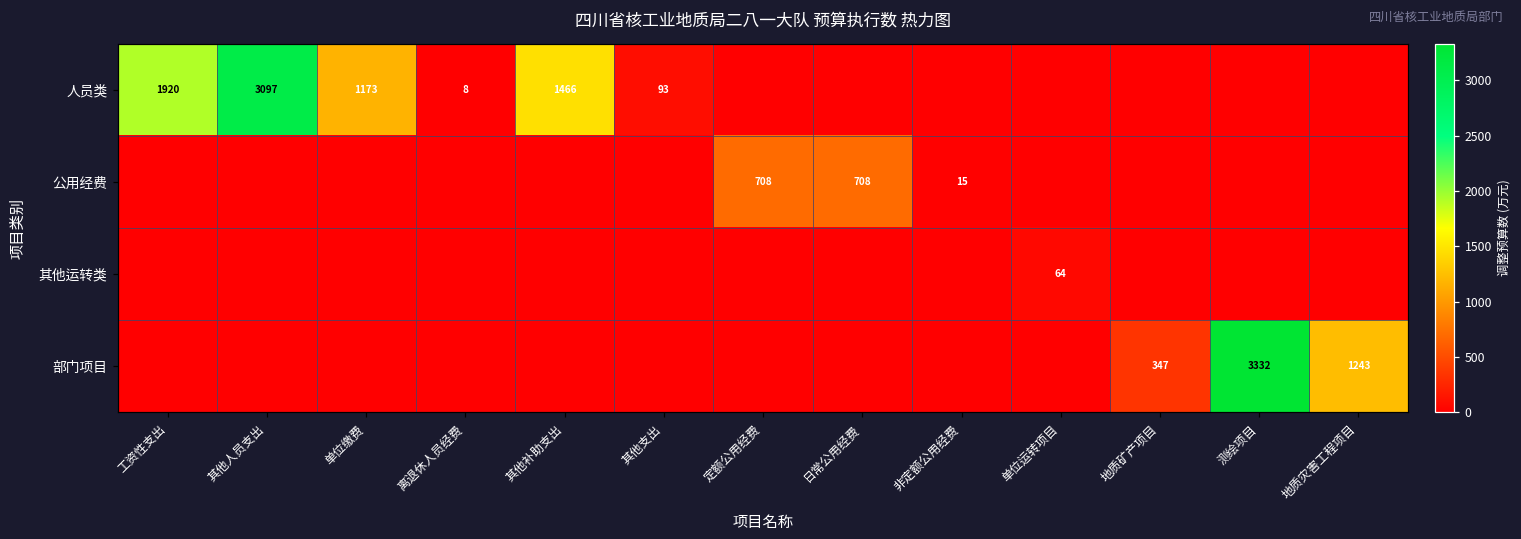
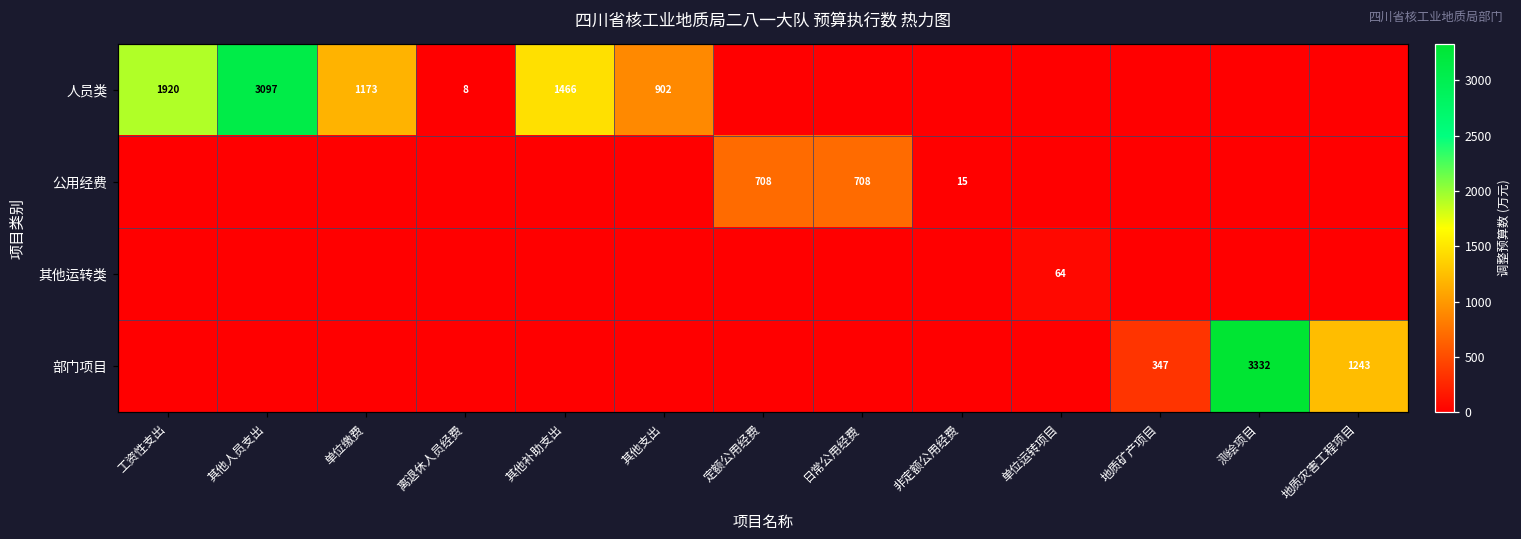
人员类, 其他支出: 93 -> 902
